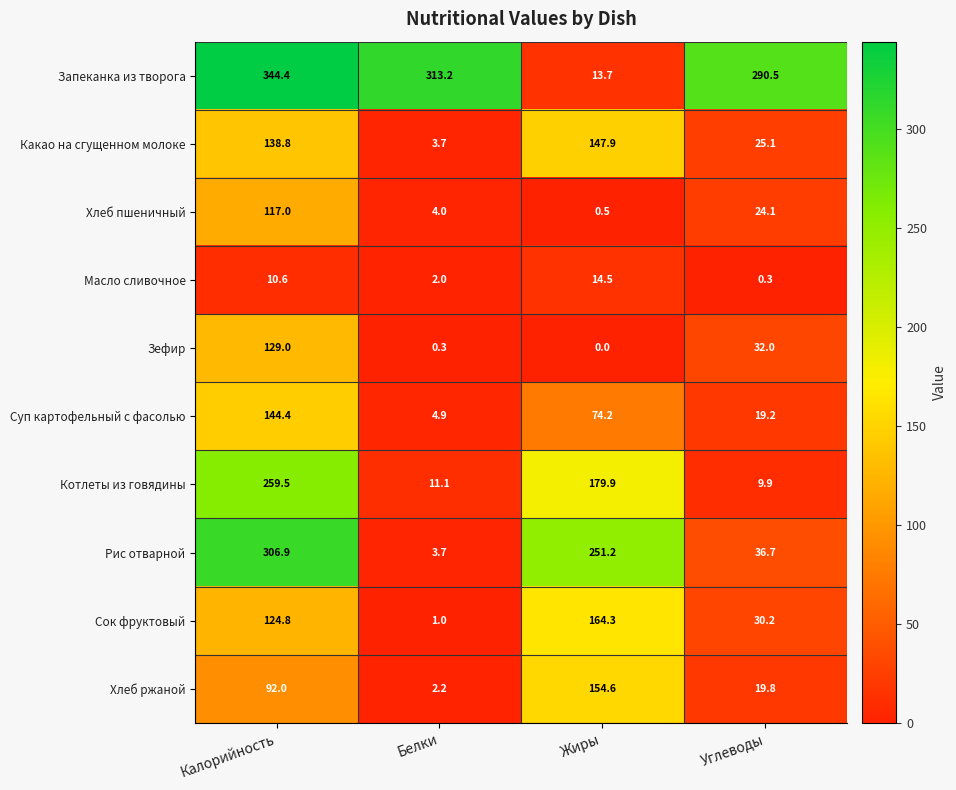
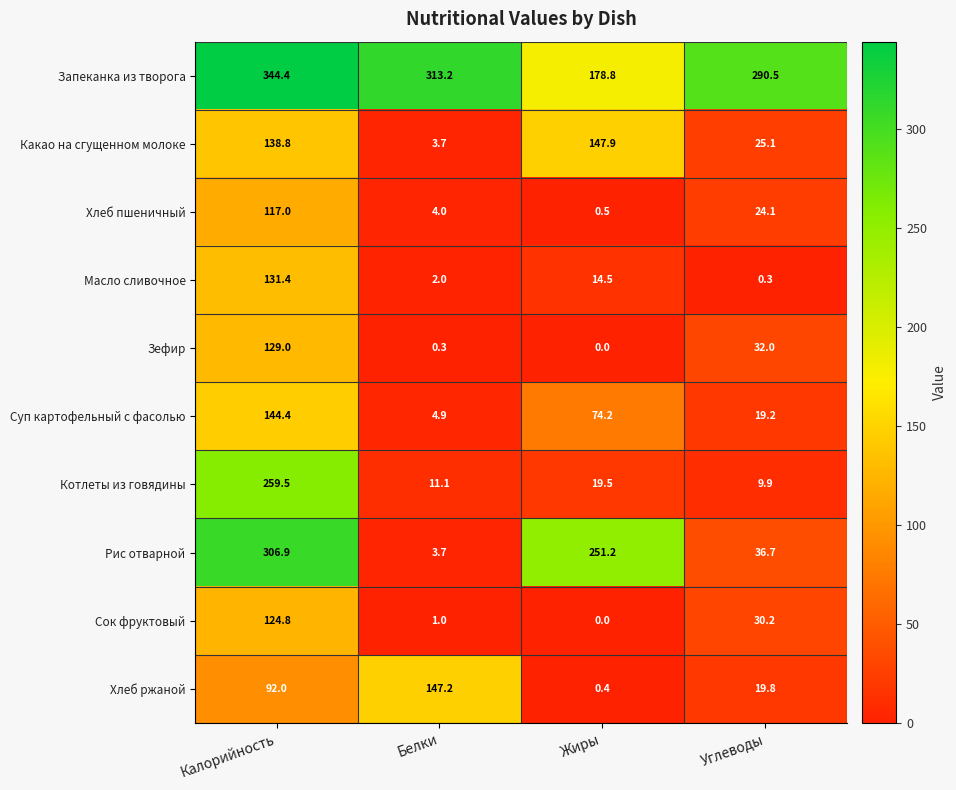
Запеканка из творога, Жиры: 13.7 -> 178.8
Масло сливочное, Калорийность: 10.6 -> 131.4
Котлеты из говядины, Жиры: 179.9 -> 19.5
Сок фруктовый, Жиры: 164.3 -> 0.0
Хлеб ржаной, Белки: 2.2 -> 147.2
Хлеб ржаной, Жиры: 154.6 -> 0.4
